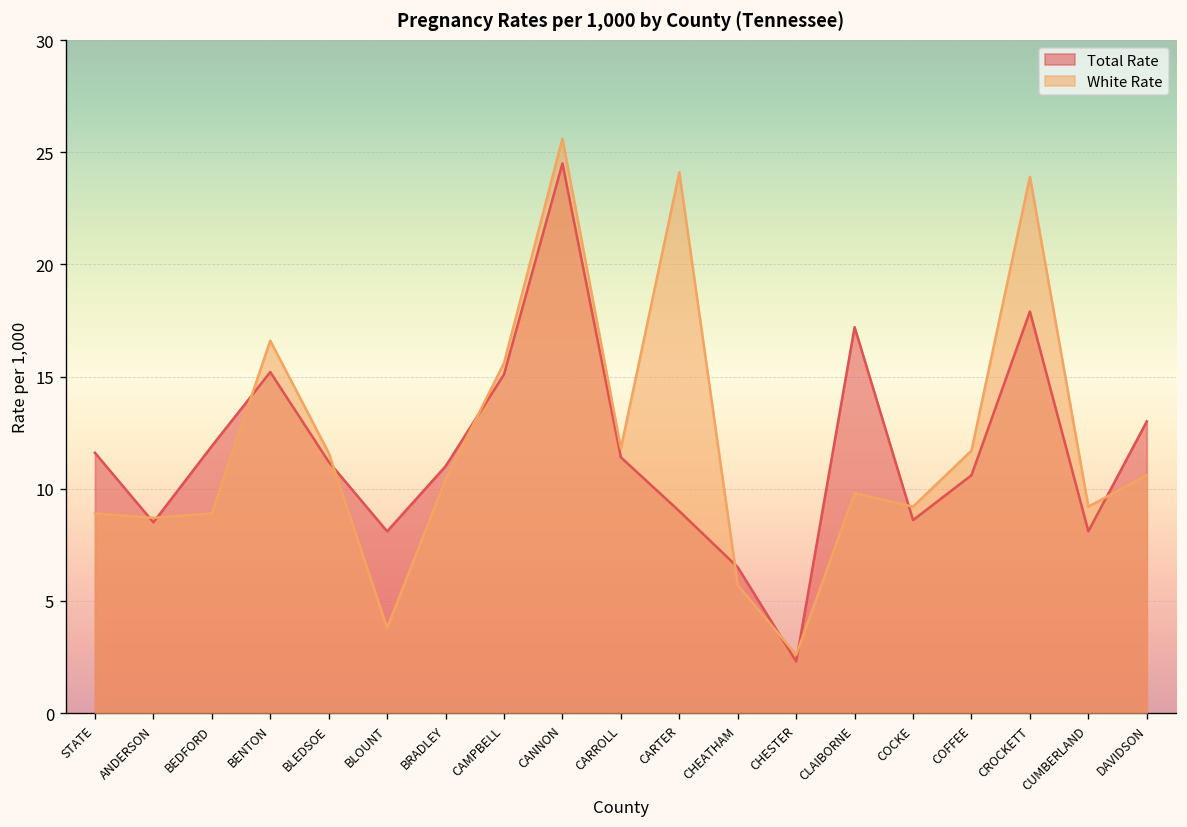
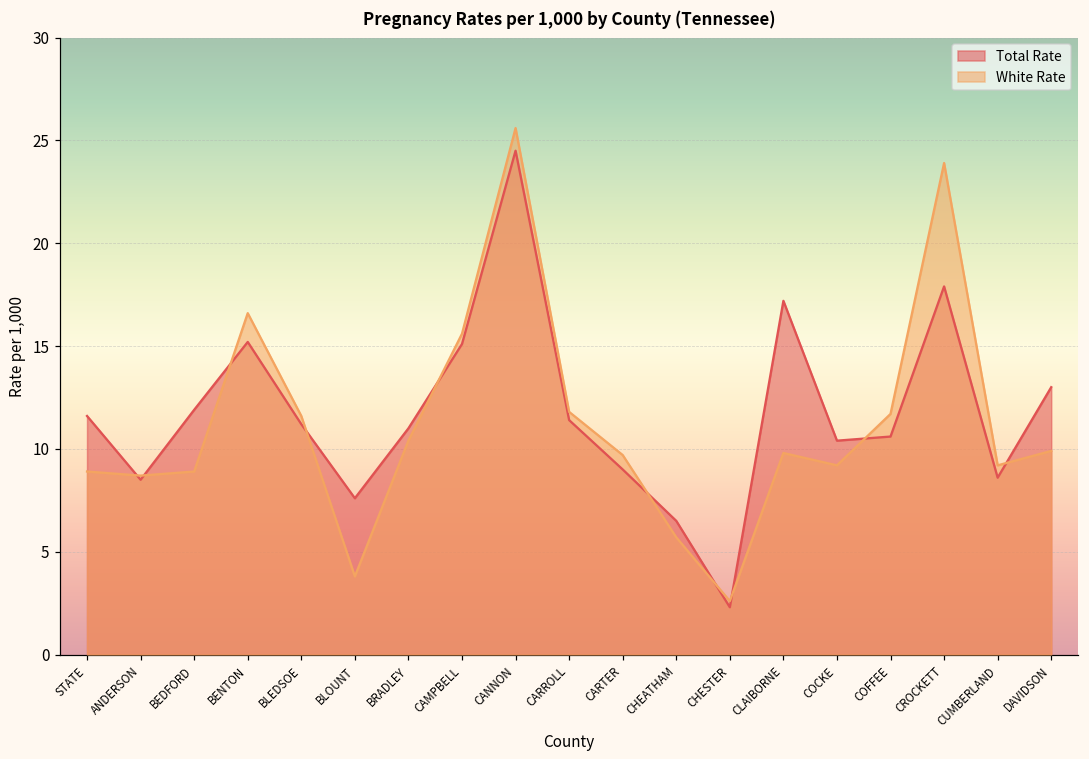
Total Rate, BLOUNT: 8.1 -> 7.6
White Rate, CARTER: 24.1 -> 9.7
Total Rate, COCKE: 8.6 -> 10.4
Total Rate, CUMBERLAND: 8.1 -> 8.6
White Rate, DAVIDSON: 10.6 -> 9.9
